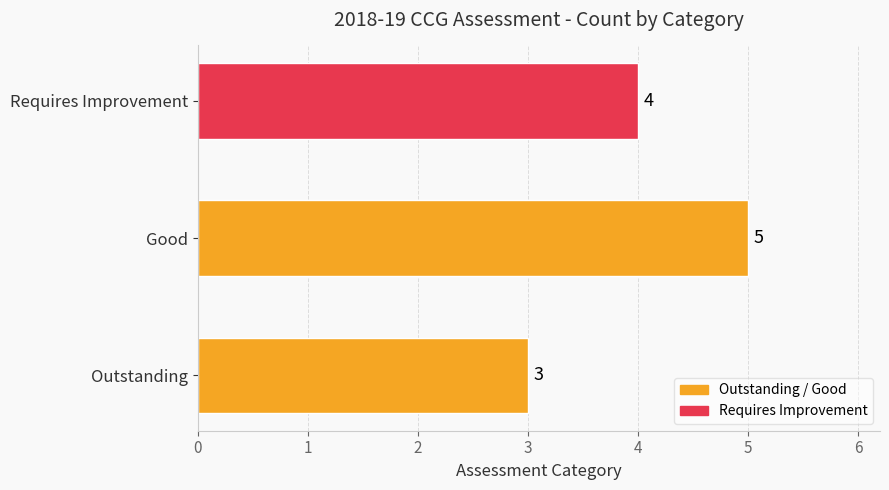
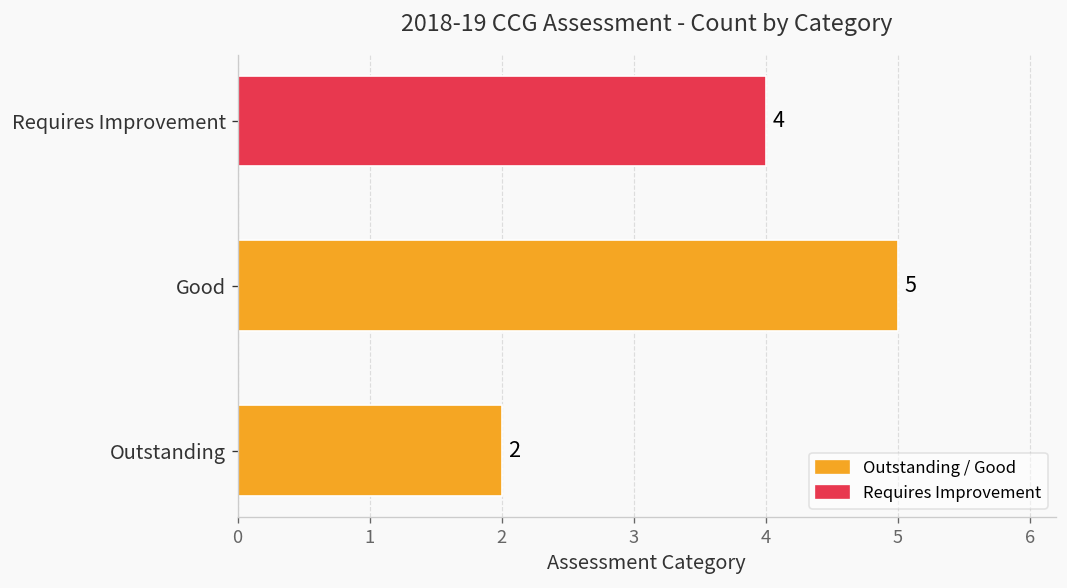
Outstanding: 3 -> 2
